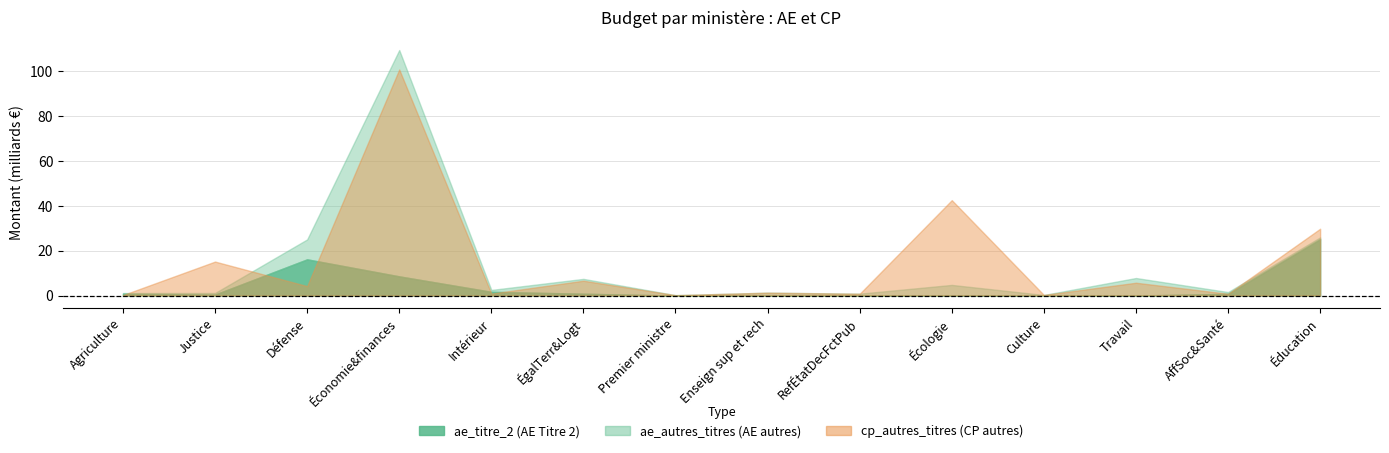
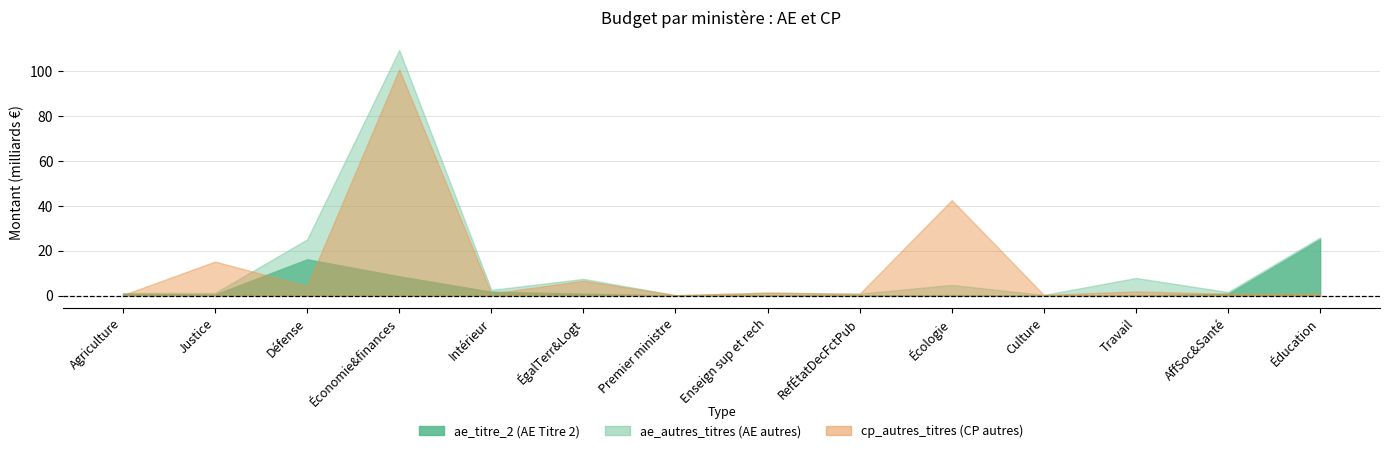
cp_autres_titres (CP autres), Travail: 6 -> 2
cp_autres_titres (CP autres), Éducation: 30 -> 1
